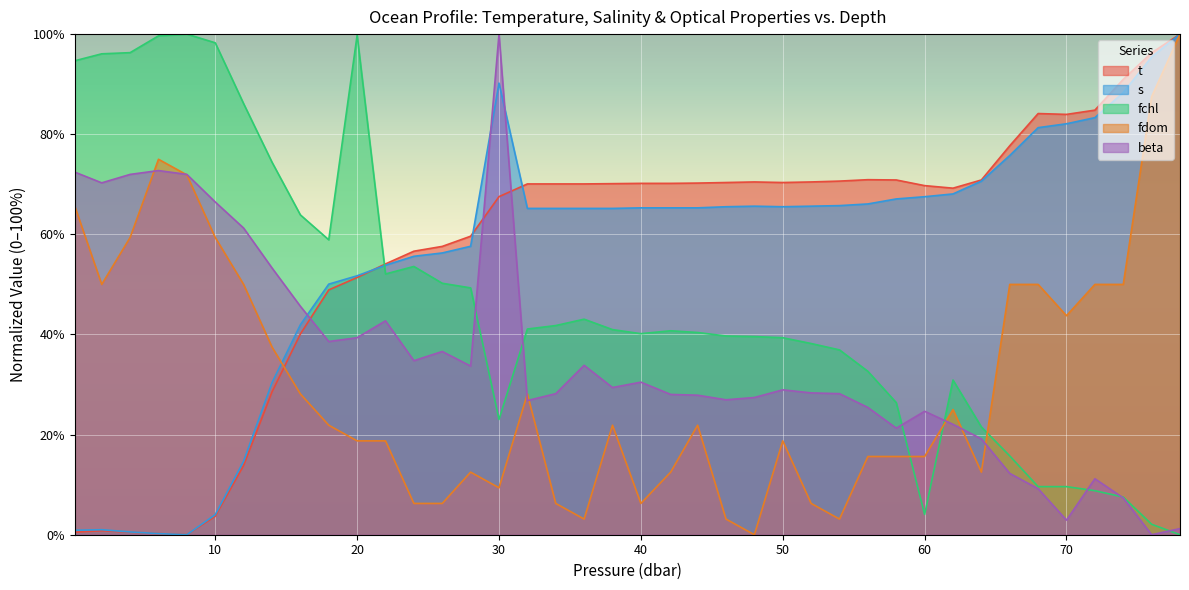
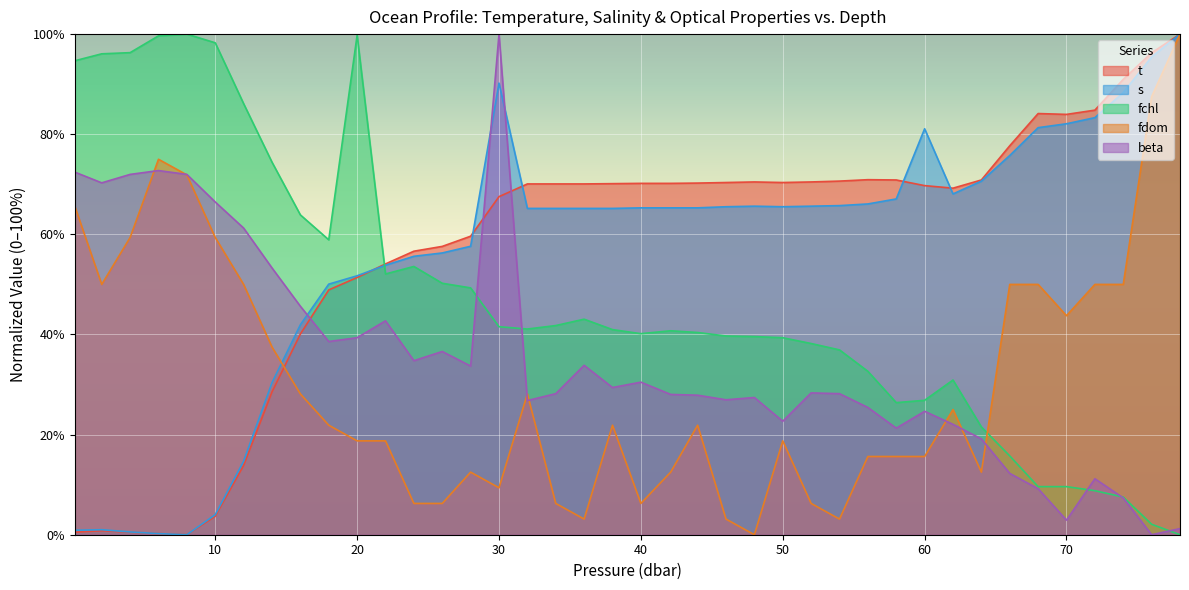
fchl, 30: 23% -> 42%
beta, 50: 29% -> 23%
s, 60: 68% -> 81%
fchl, 60: 4% -> 27%
